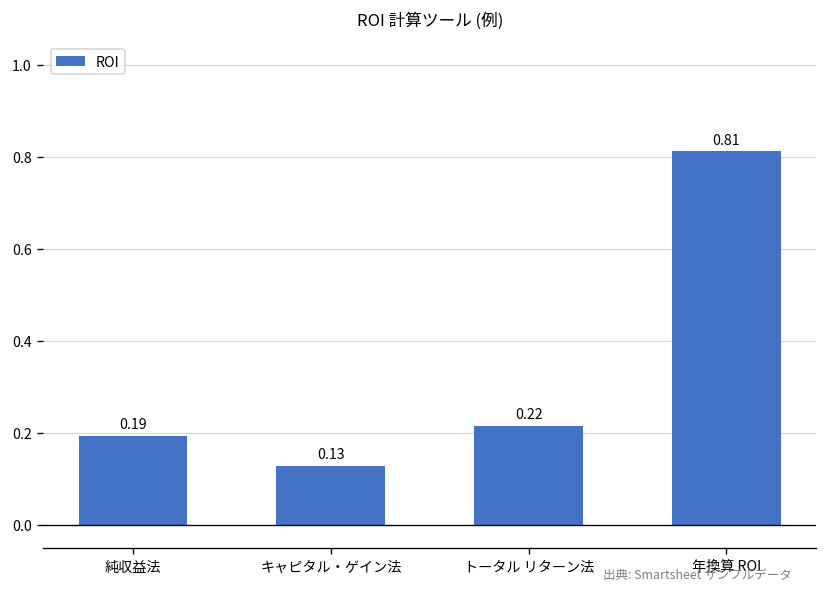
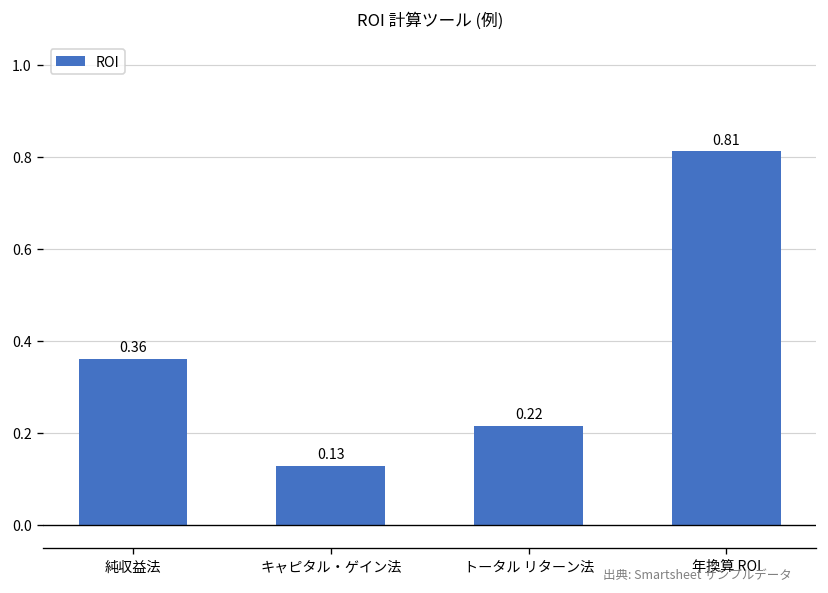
純収益法: 0.19 -> 0.36
